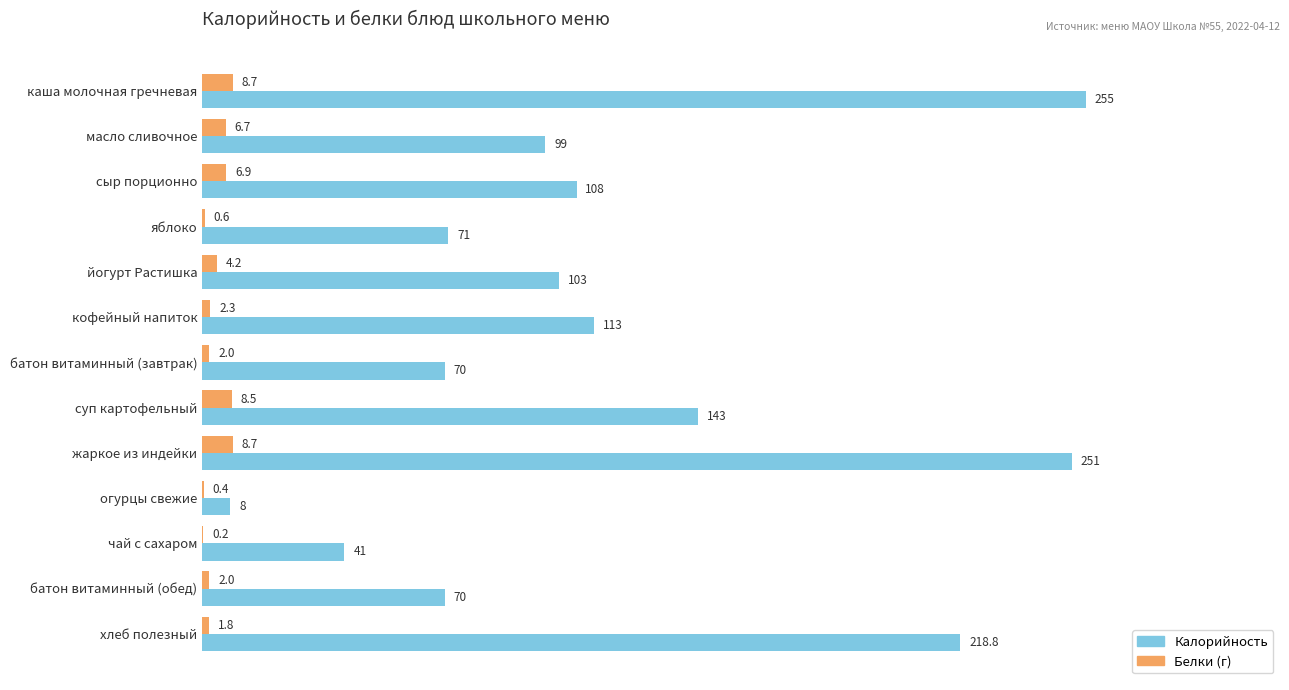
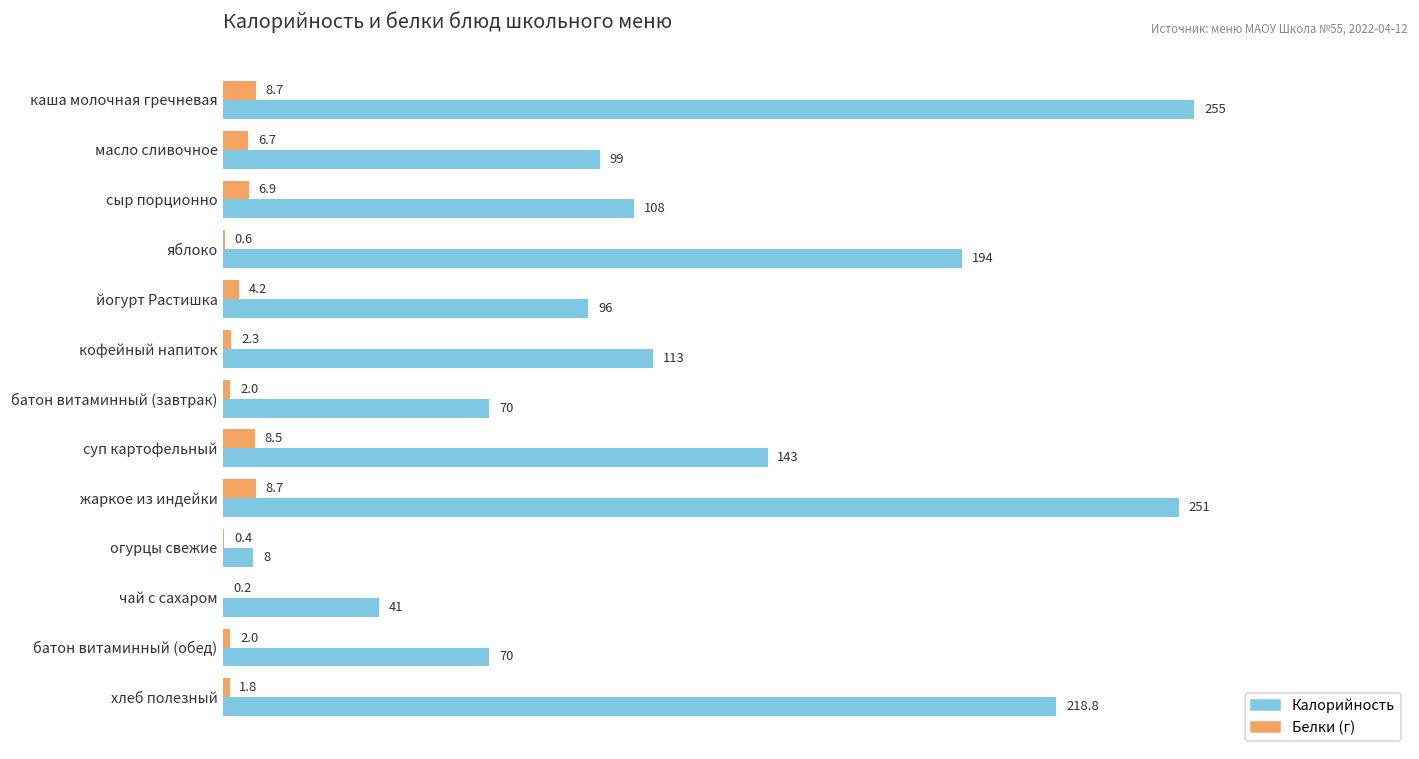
Калорийность, яблоко: 71 -> 194
Калорийность, йогурт Растишка: 103 -> 96
